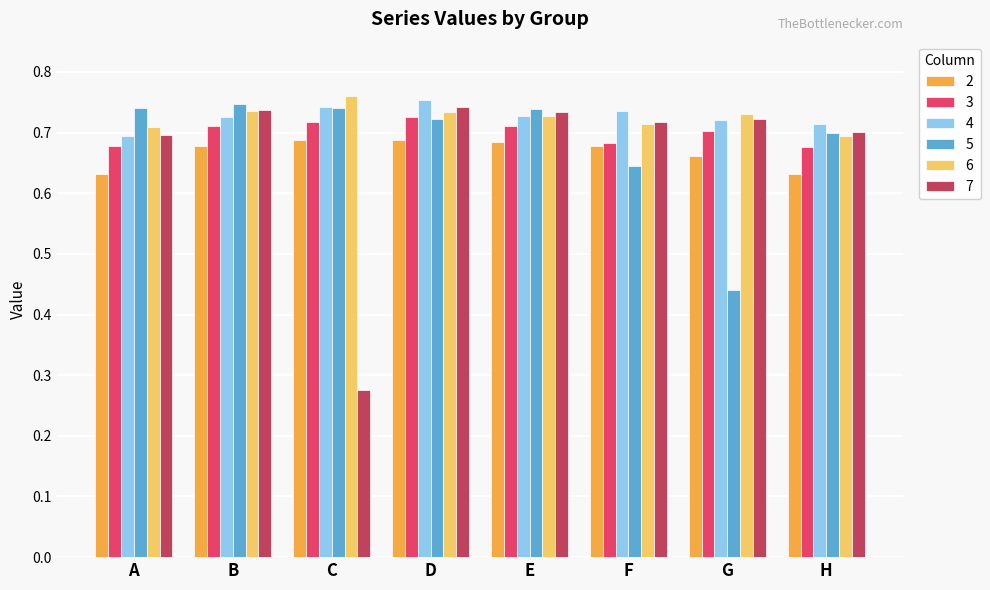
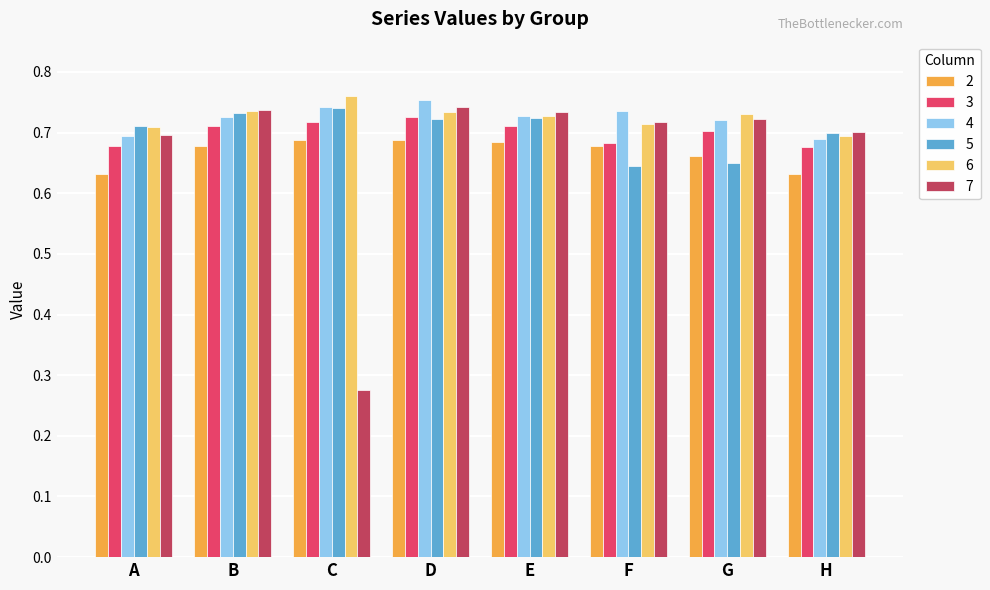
5, A: 0.74 -> 0.71
5, B: 0.75 -> 0.73
5, E: 0.74 -> 0.72
5, G: 0.44 -> 0.65
4, H: 0.71 -> 0.69
